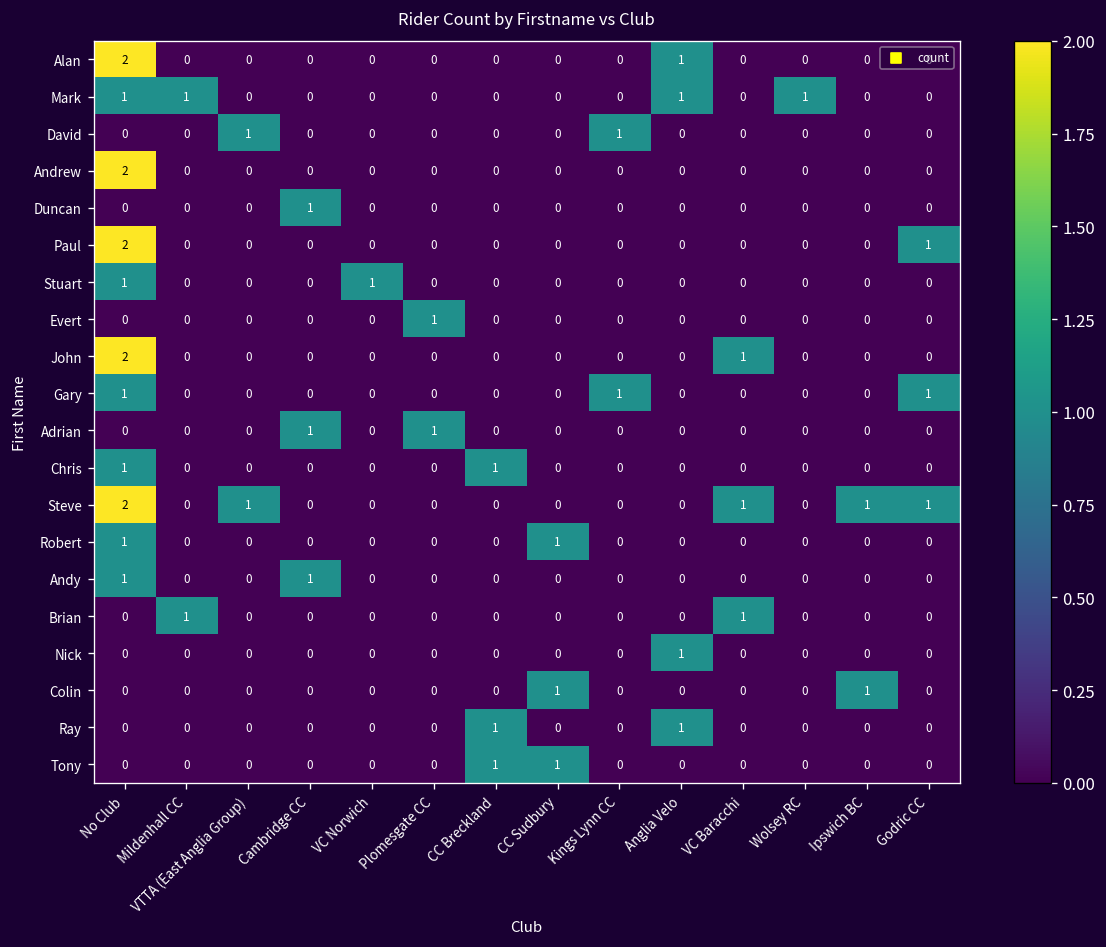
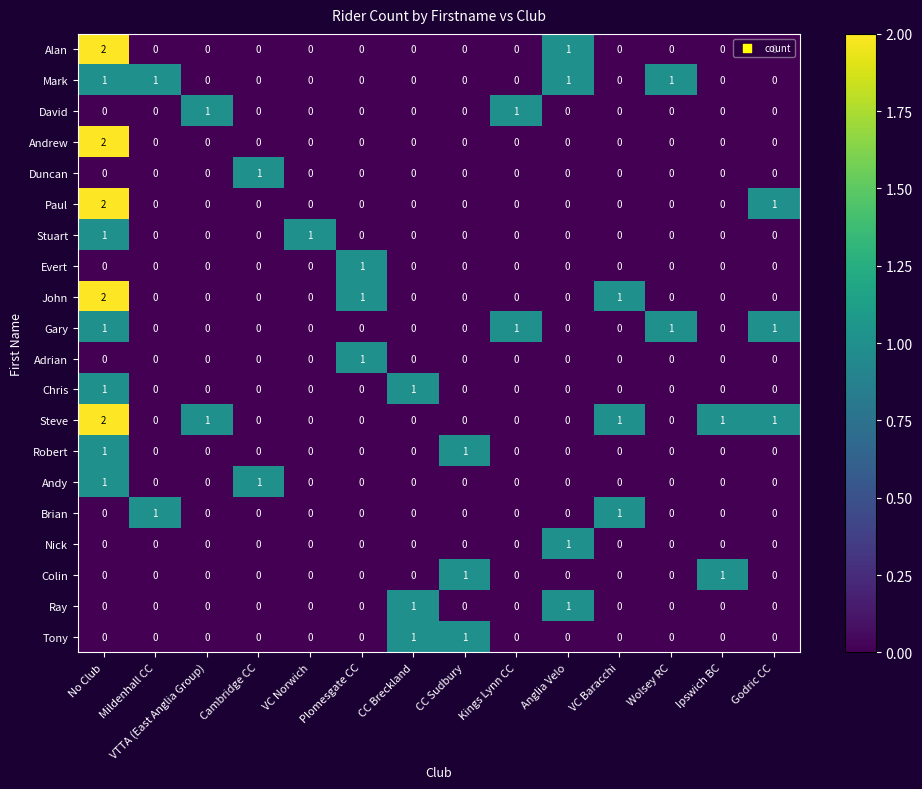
John, Plomesgate CC: 0 -> 1
Gary, Wolsey RC: 0 -> 1
Adrian, Cambridge CC: 1 -> 0
